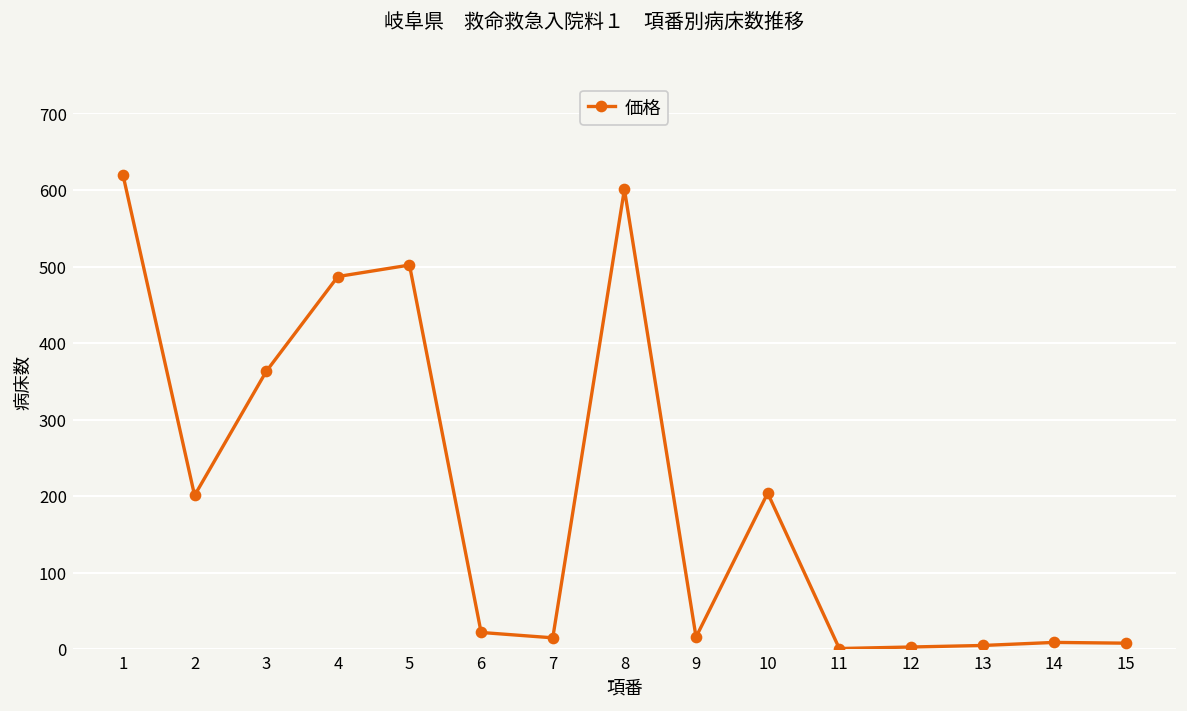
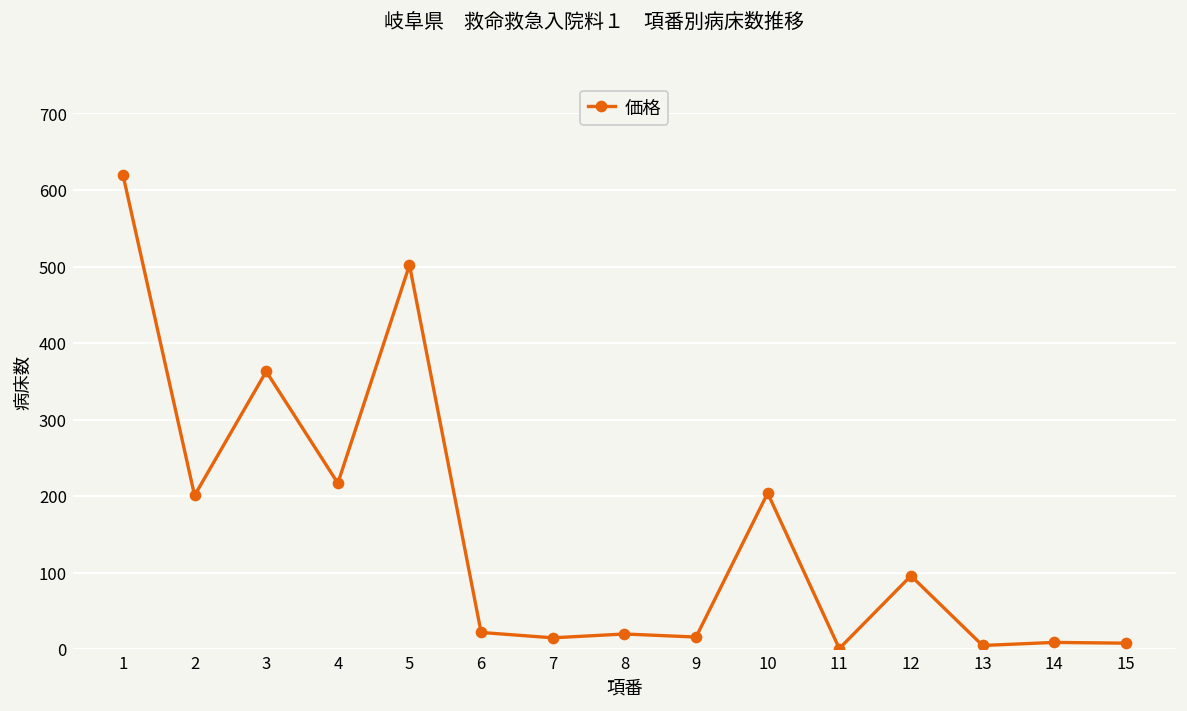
4: 490 -> 220
8: 600 -> 20
12: 0 -> 100
